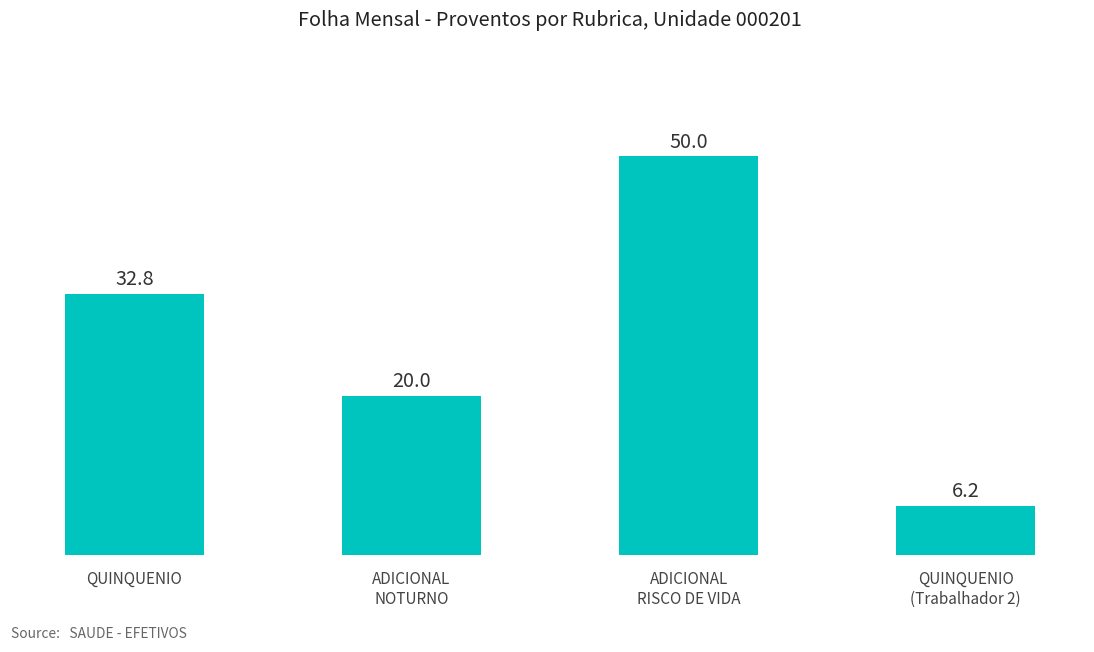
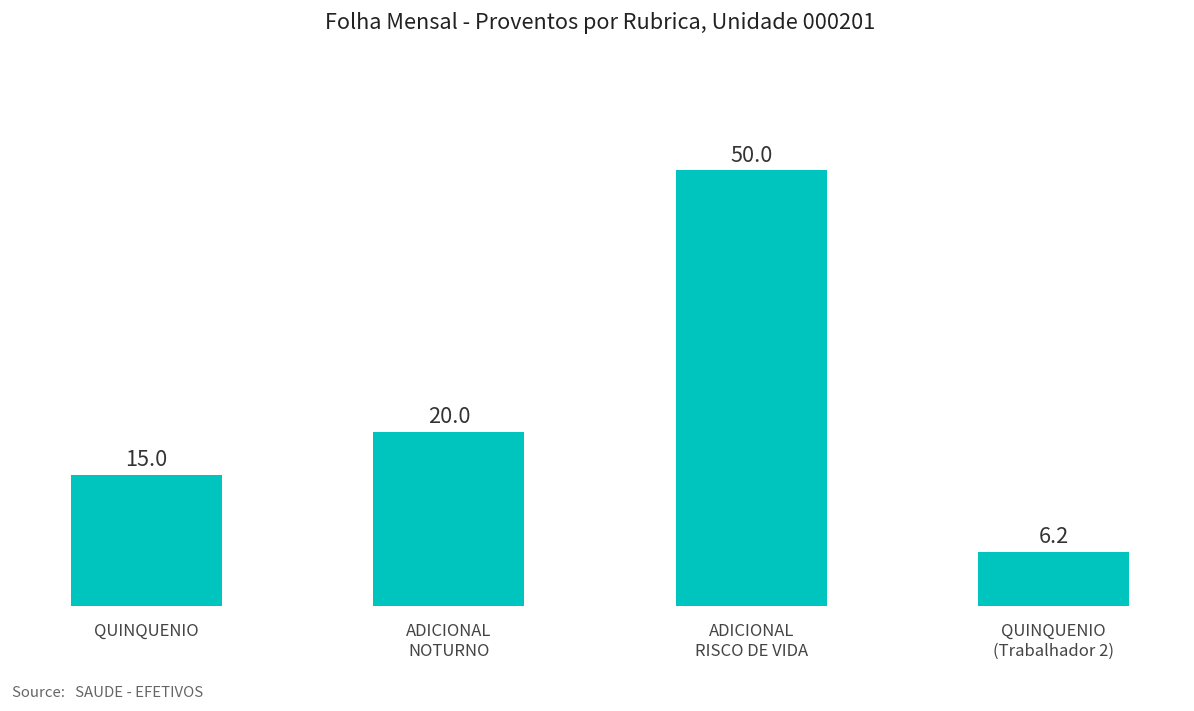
QUINQUENIO: 32.8 -> 15.0
